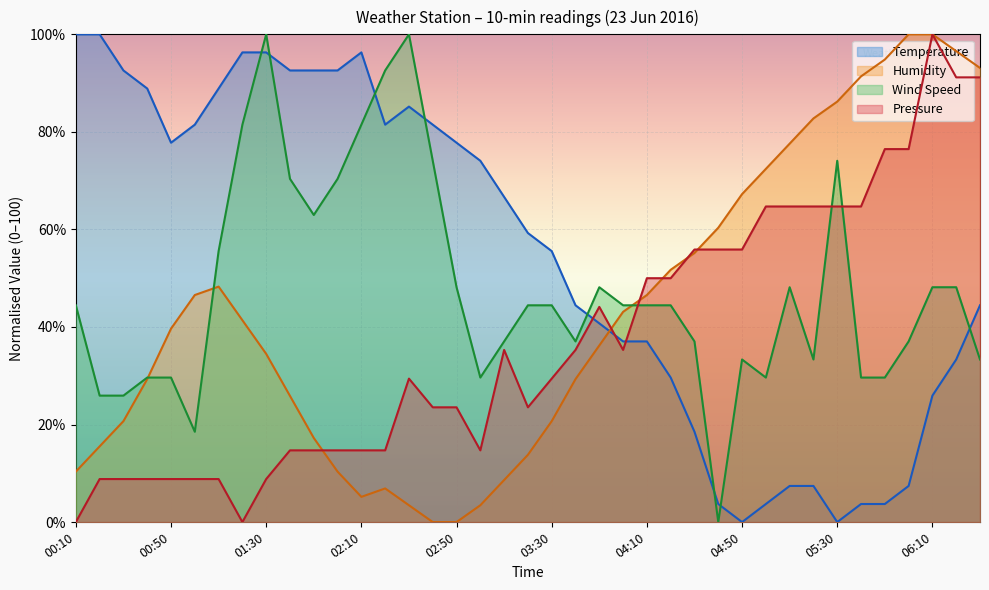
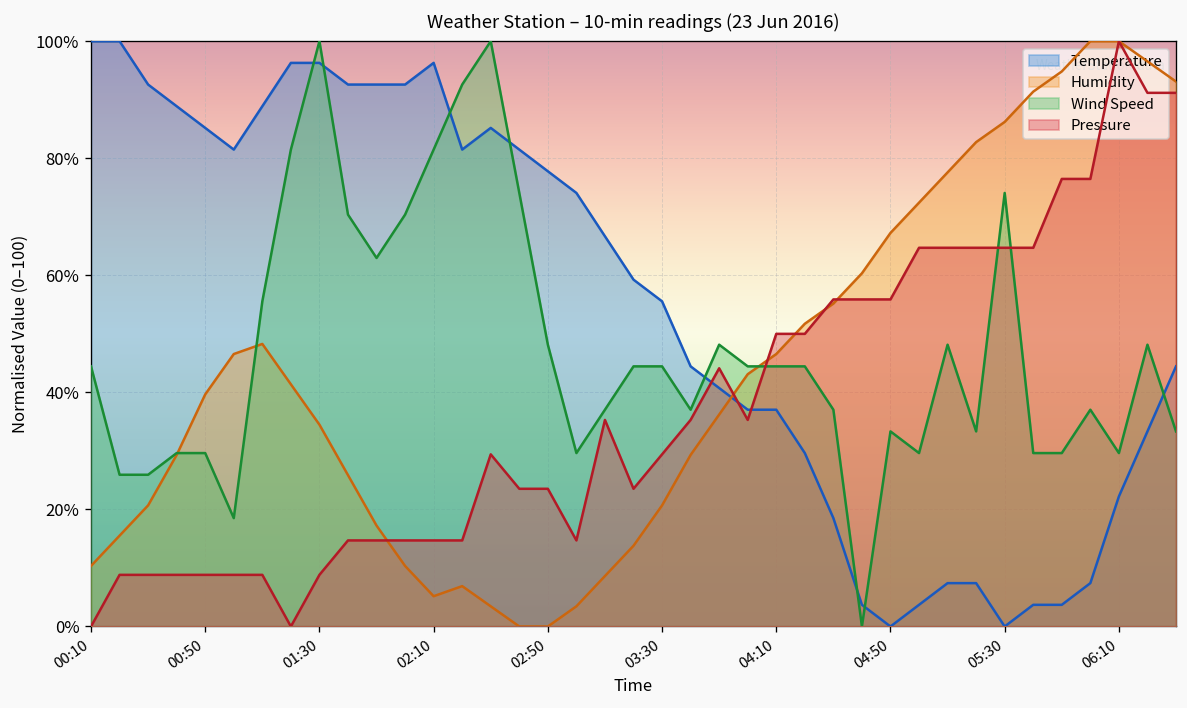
Temperature, 00:50: 78% -> 85%
Temperature, 06:10: 26% -> 22%
Wind Speed, 06:10: 48% -> 30%
